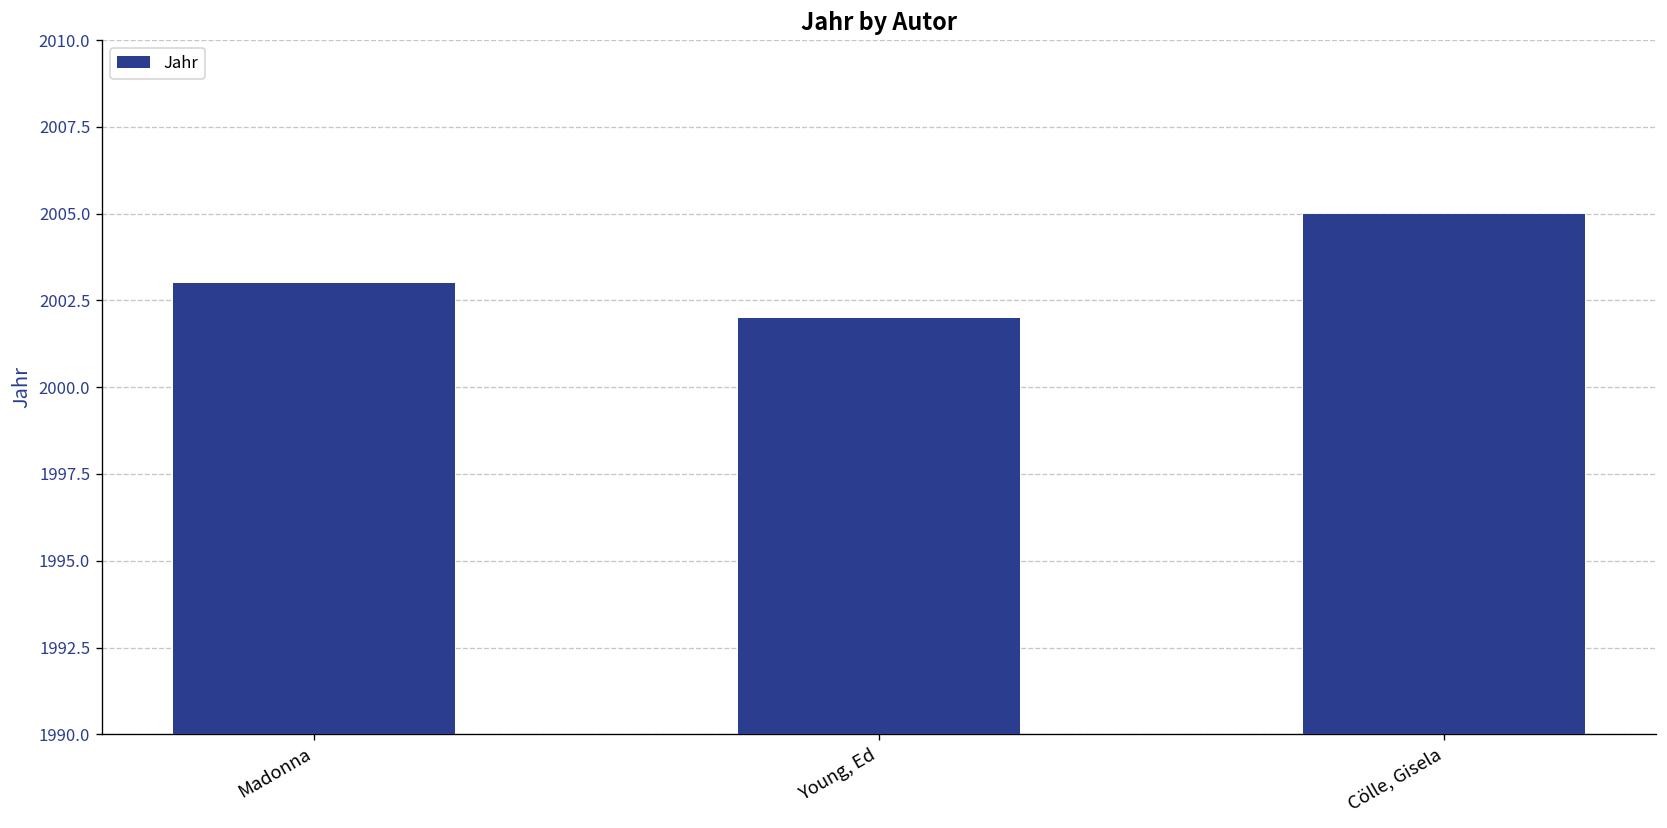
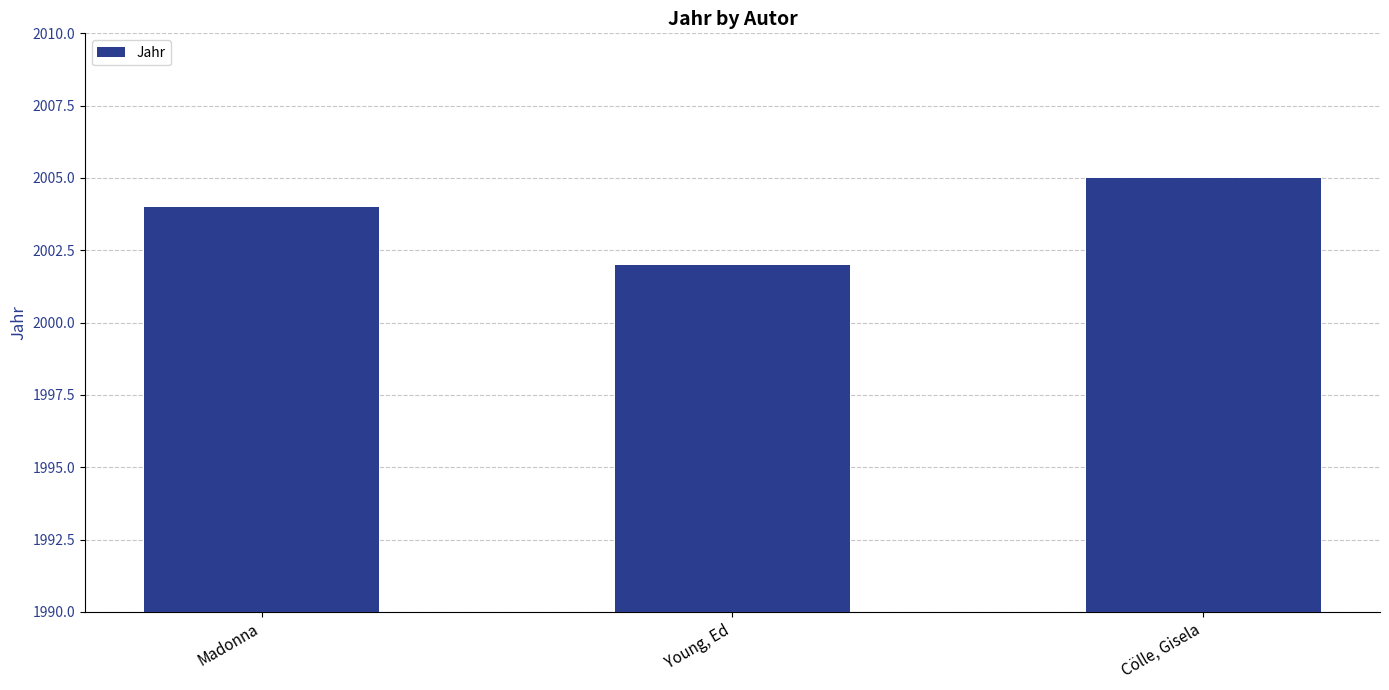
Madonna: 2003 -> 2004
